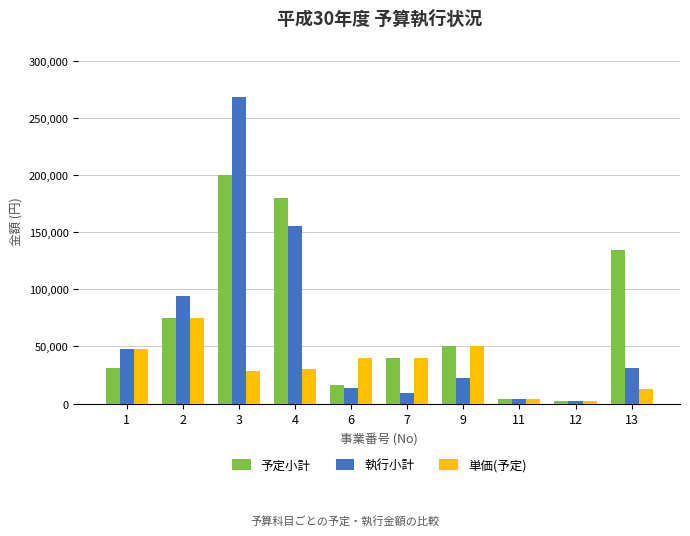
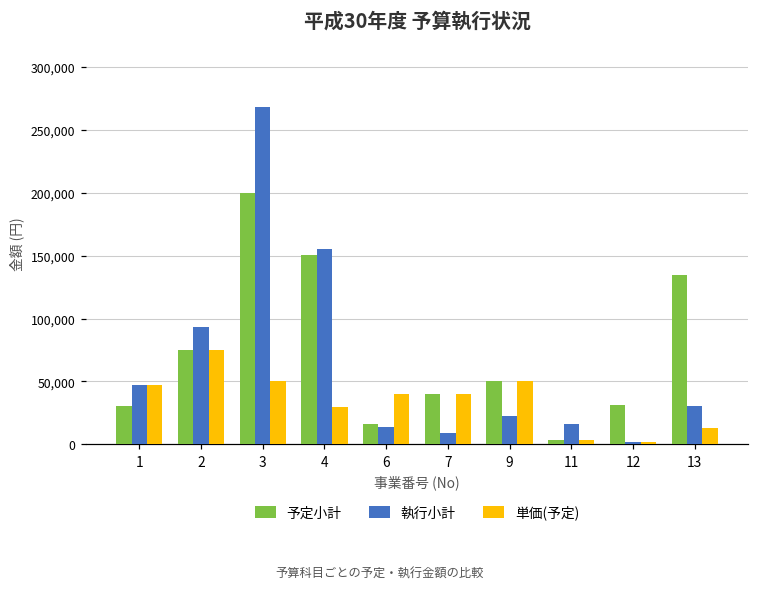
単価(予定), 3: 29,000 -> 50,000
予定小計, 4: 180,000 -> 151,000
執行小計, 11: 4,000 -> 16,000
予定小計, 12: 2,000 -> 31,000
